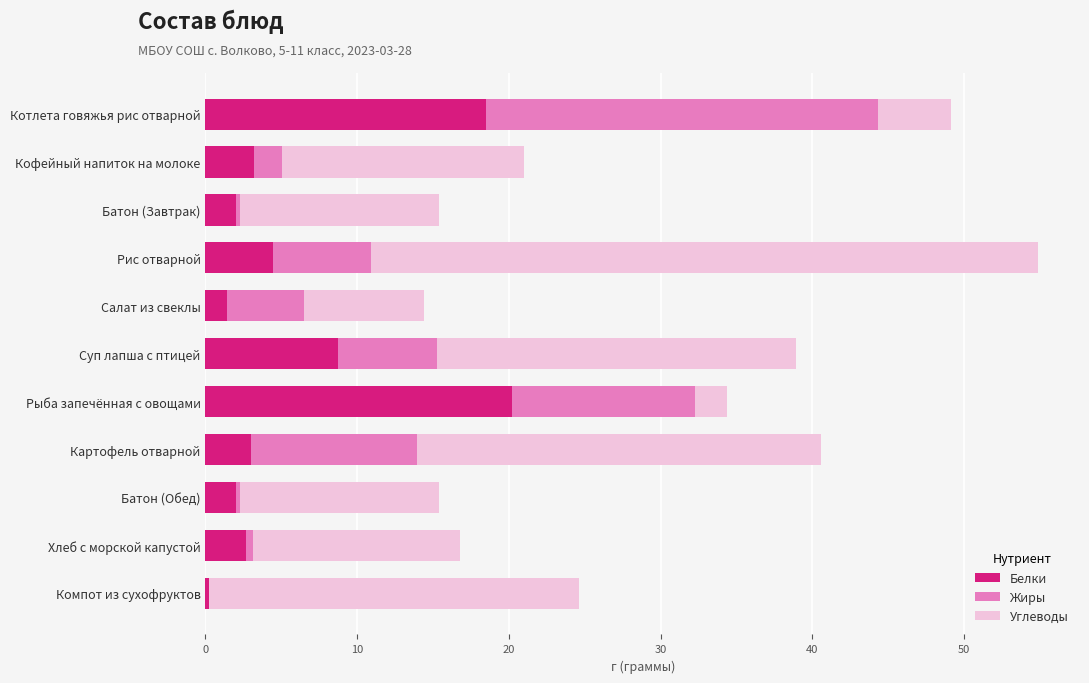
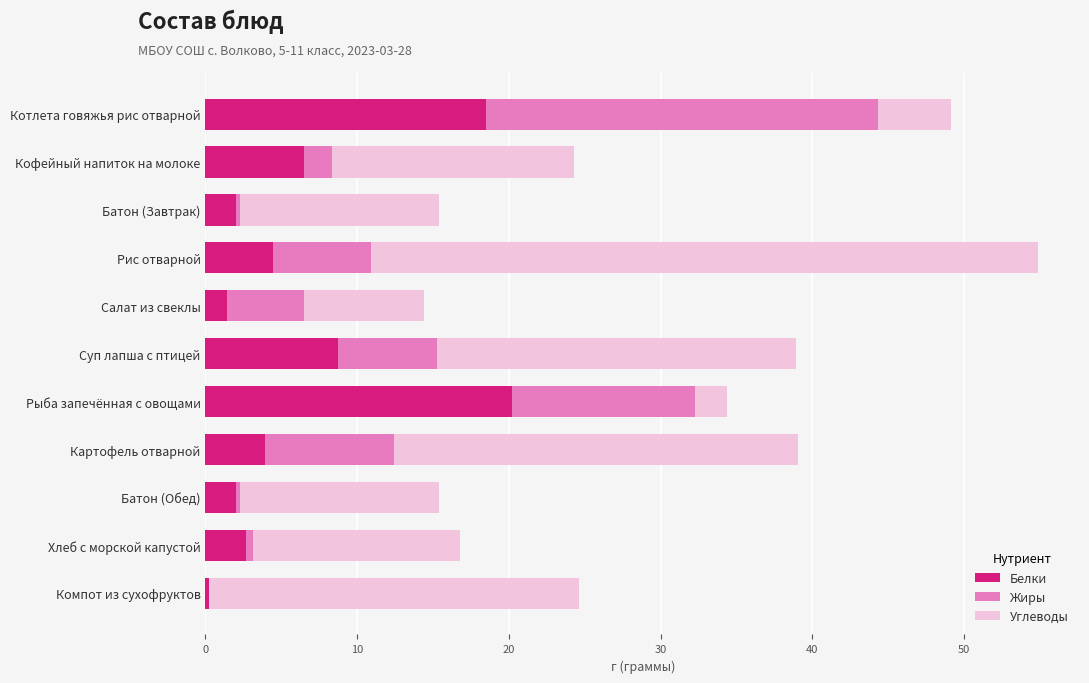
Белки, Кофейный напиток на молоке: 3.2 -> 6.5
Белки, Картофель отварной: 3.0 -> 4.0
Жиры, Картофель отварной: 10.9 -> 8.5
